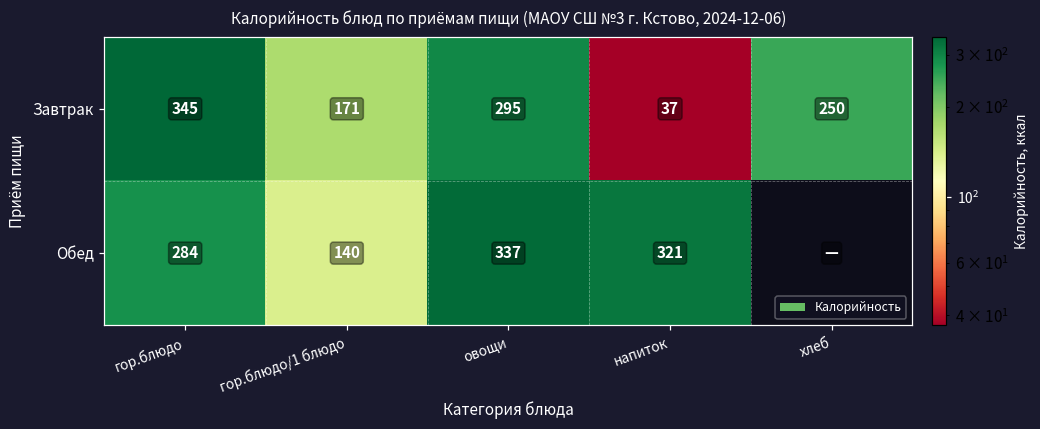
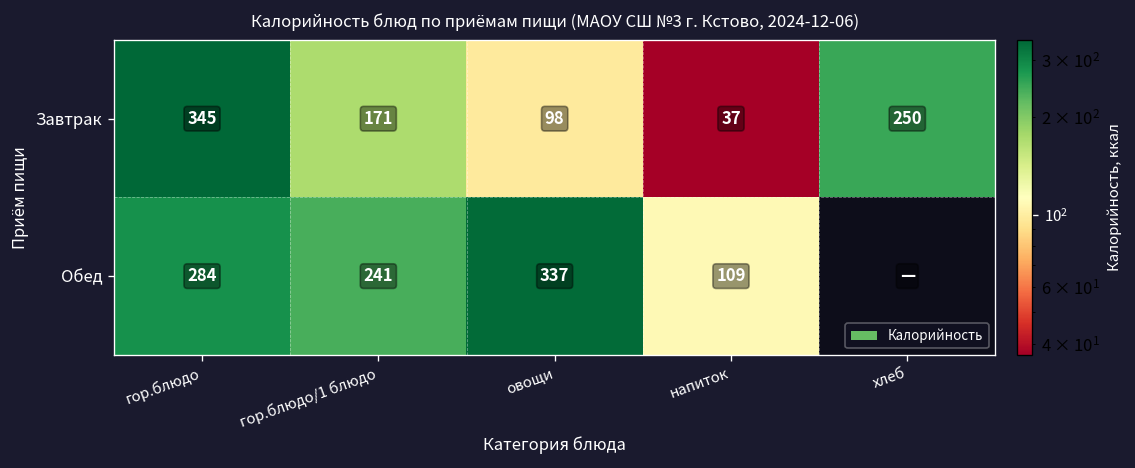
Завтрак, овощи: 295 -> 98
Обед, гор.блюдо/1 блюдо: 140 -> 241
Обед, напиток: 321 -> 109
